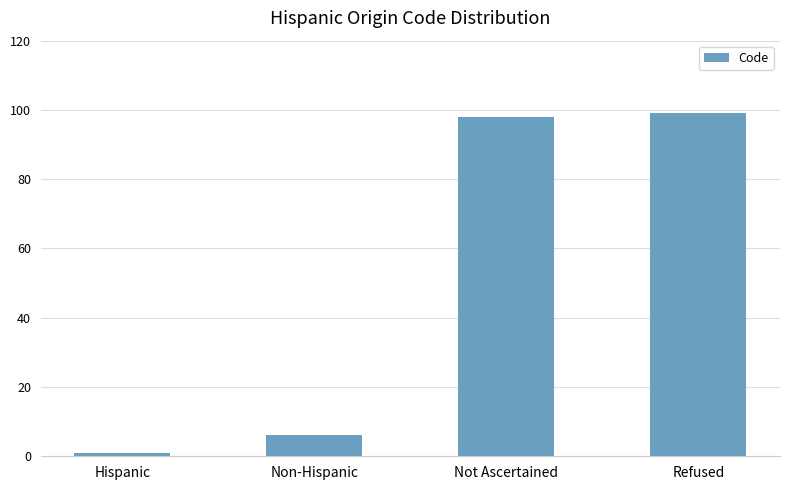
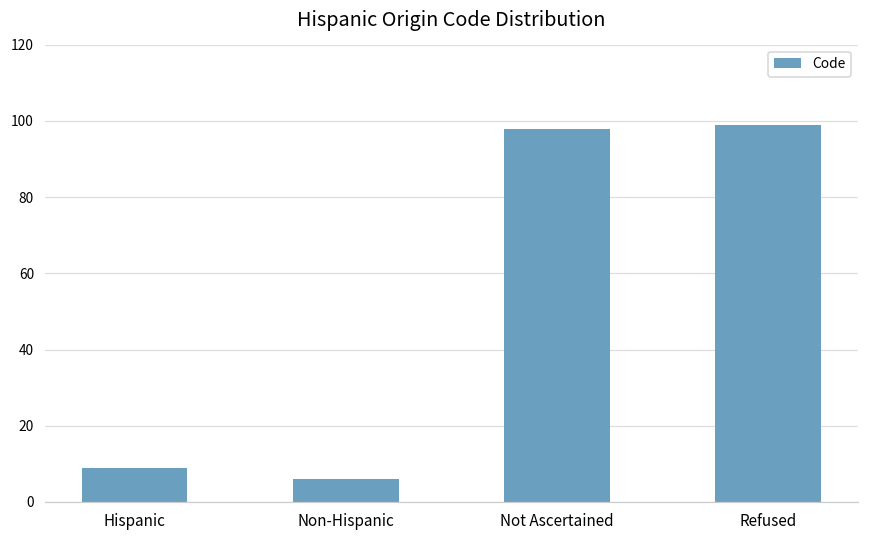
Hispanic: 1 -> 9
